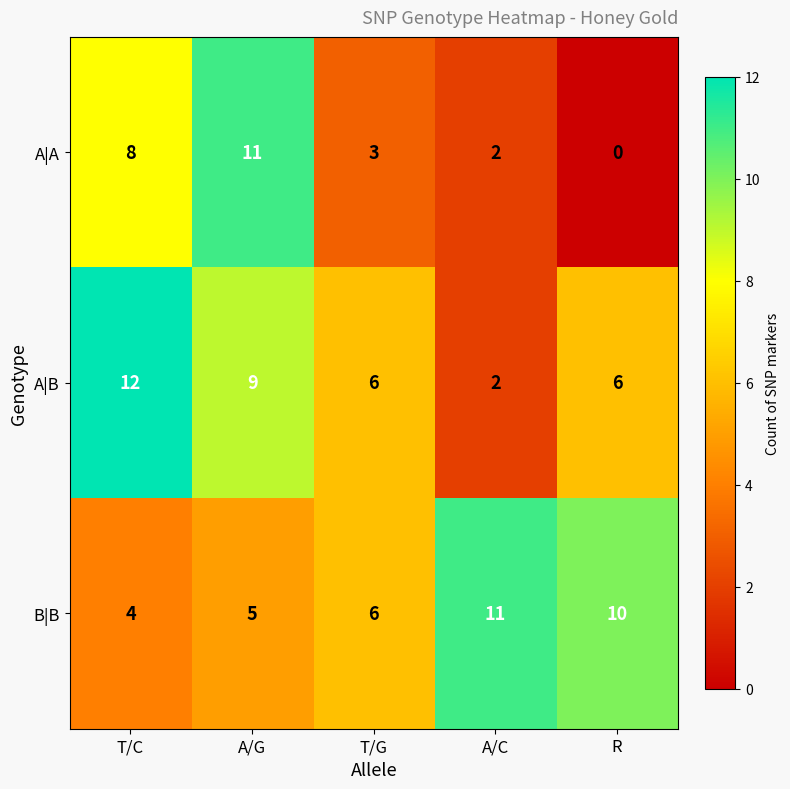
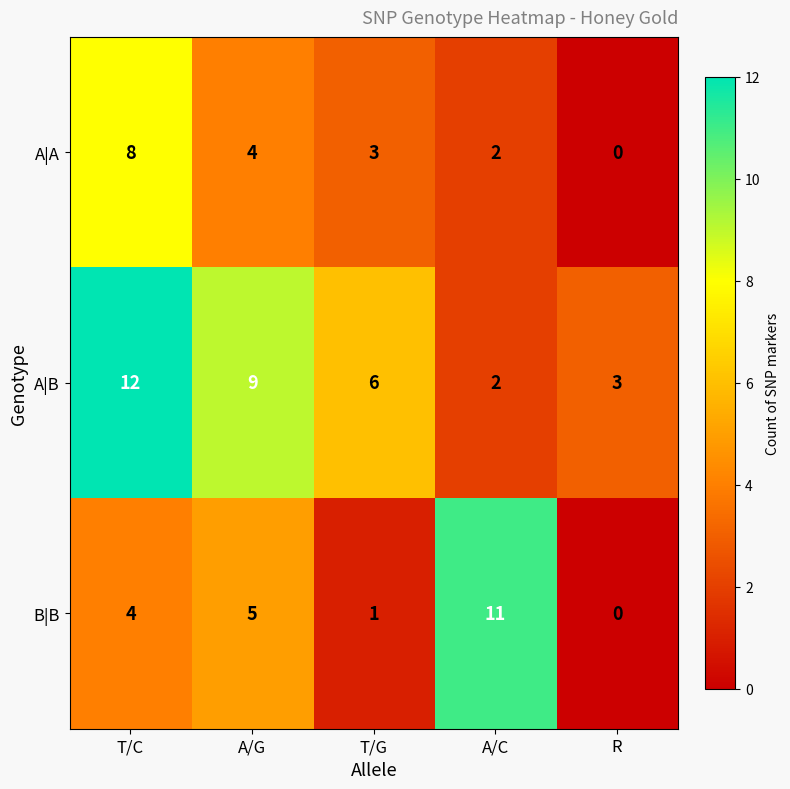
A|A, A/G: 11 -> 4
A|B, R: 6 -> 3
B|B, T/G: 6 -> 1
B|B, R: 10 -> 0
